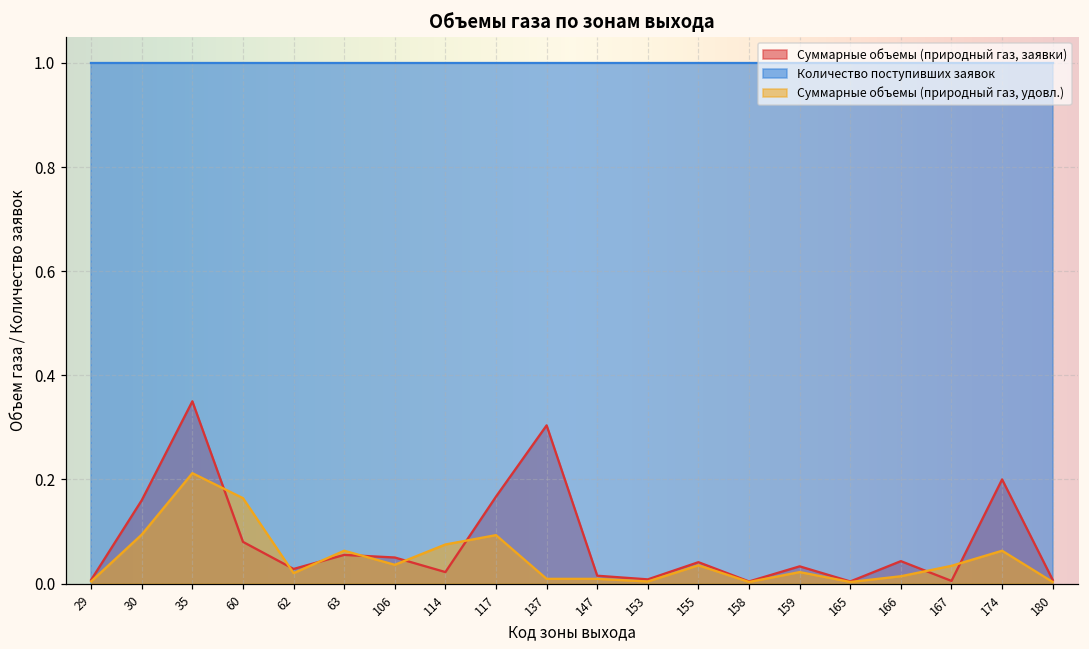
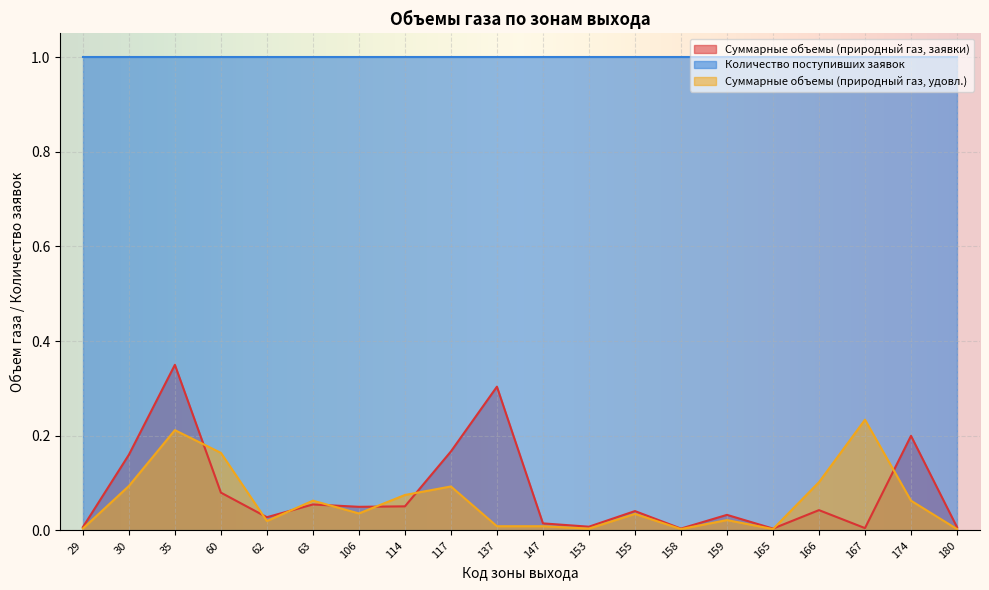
Суммарные объемы (природный газ, заявки), 114: 0.02 -> 0.05
Суммарные объемы (природный газ, удовл.), 166: 0.01 -> 0.10
Суммарные объемы (природный газ, удовл.), 167: 0.03 -> 0.23
